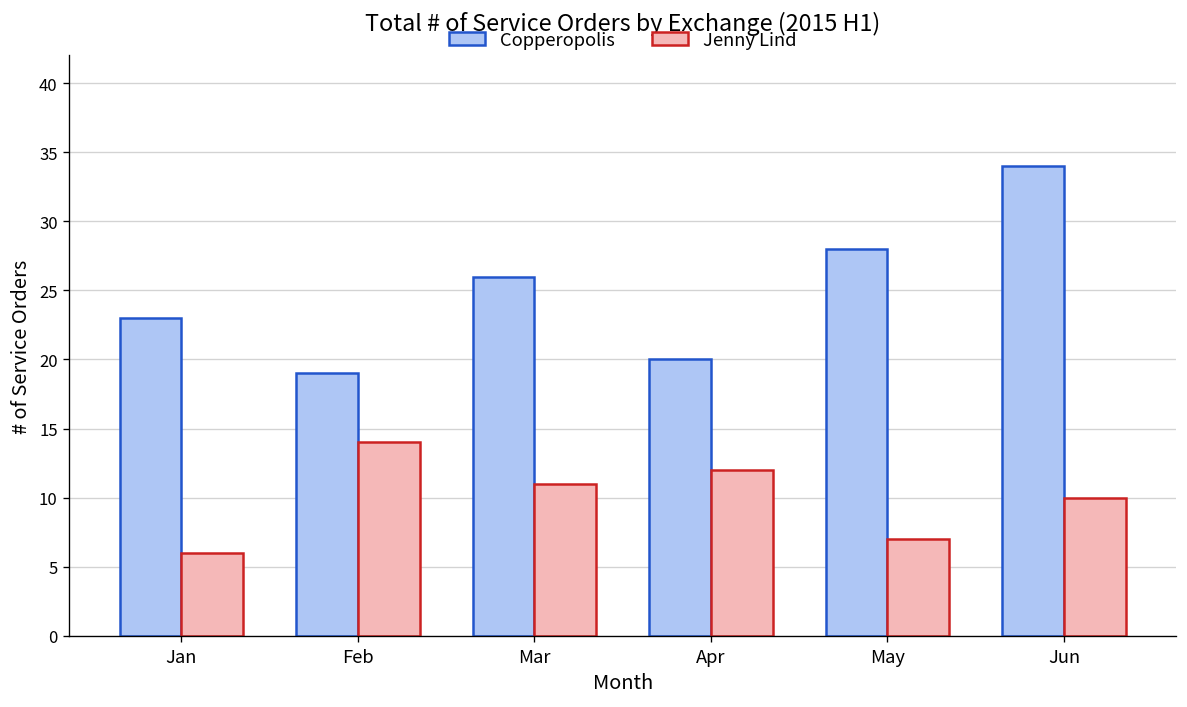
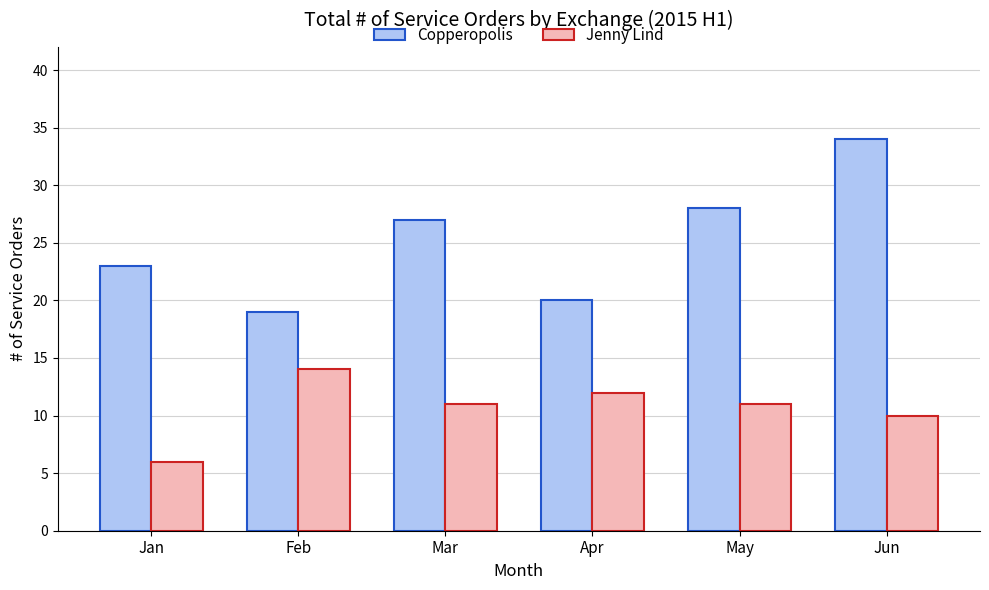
Copperopolis, Mar: 26 -> 27
Jenny Lind, May: 7 -> 11
